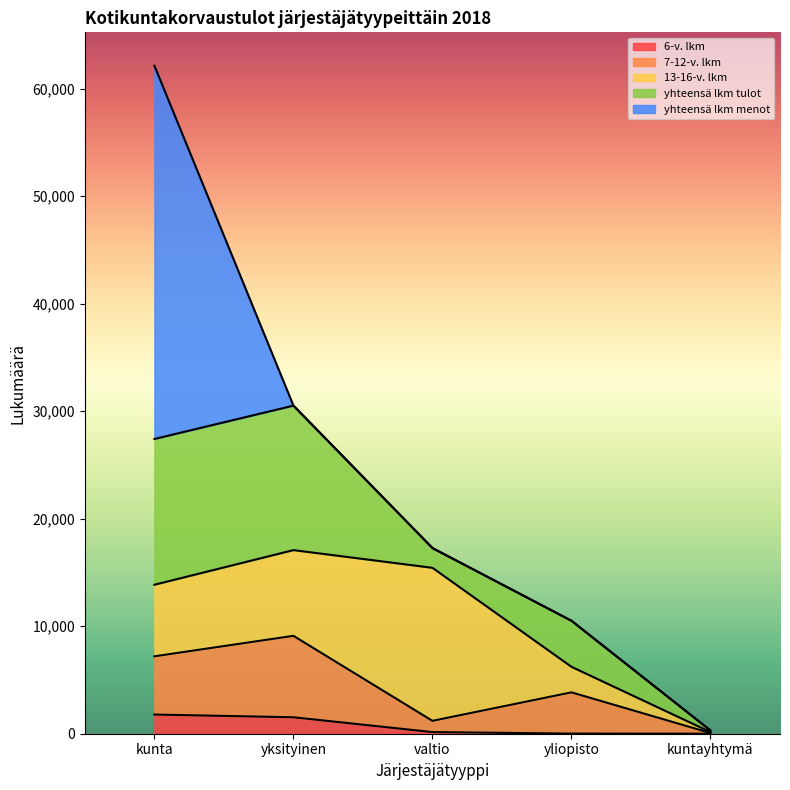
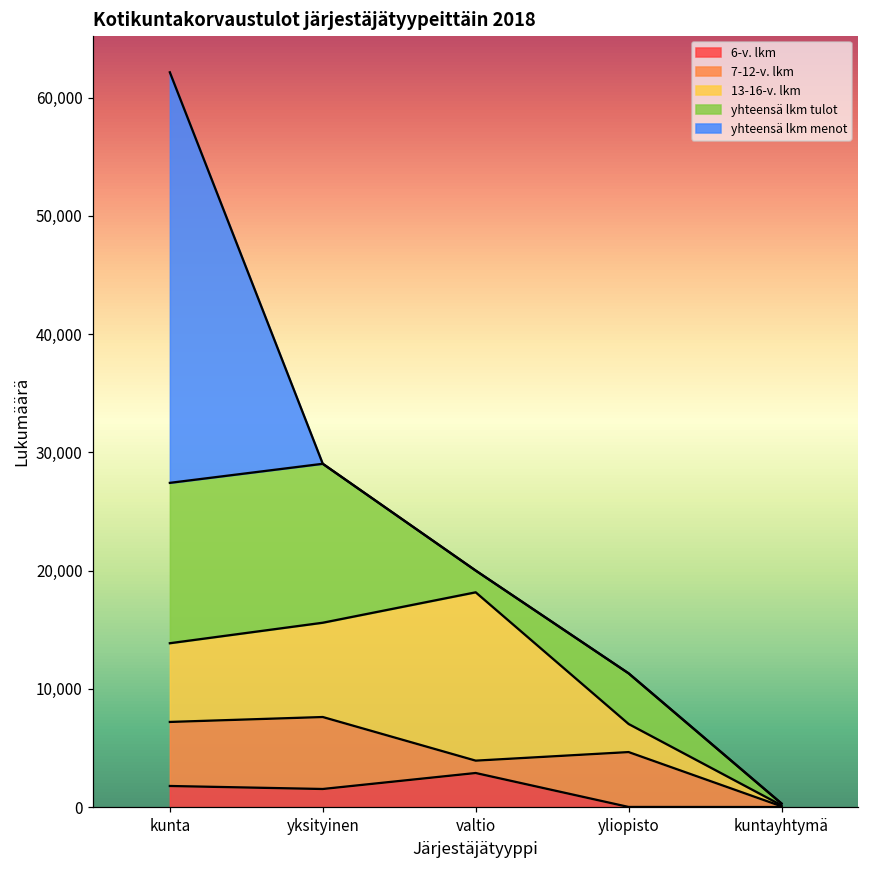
7-12-v. lkm, yksityinen: 7,600 -> 6,100
6-v. lkm, valtio: 200 -> 2,900
7-12-v. lkm, yliopisto: 3,800 -> 4,600
